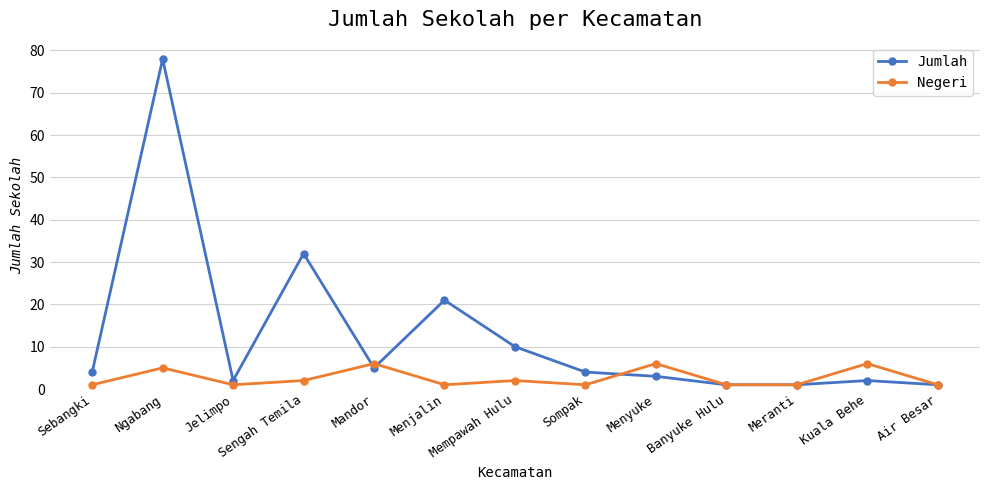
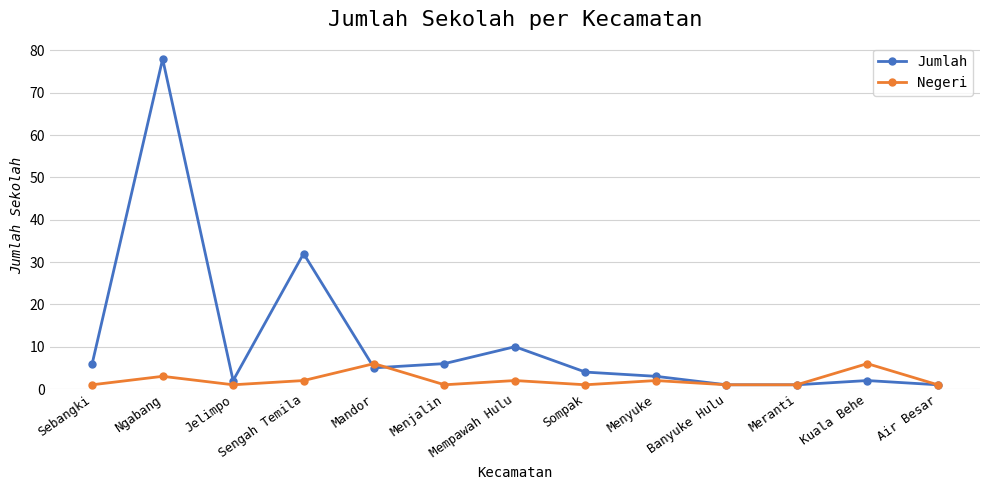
Jumlah, Sebangki: 4 -> 6
Negeri, Ngabang: 5 -> 3
Jumlah, Menjalin: 21 -> 6
Negeri, Menyuke: 6 -> 2
